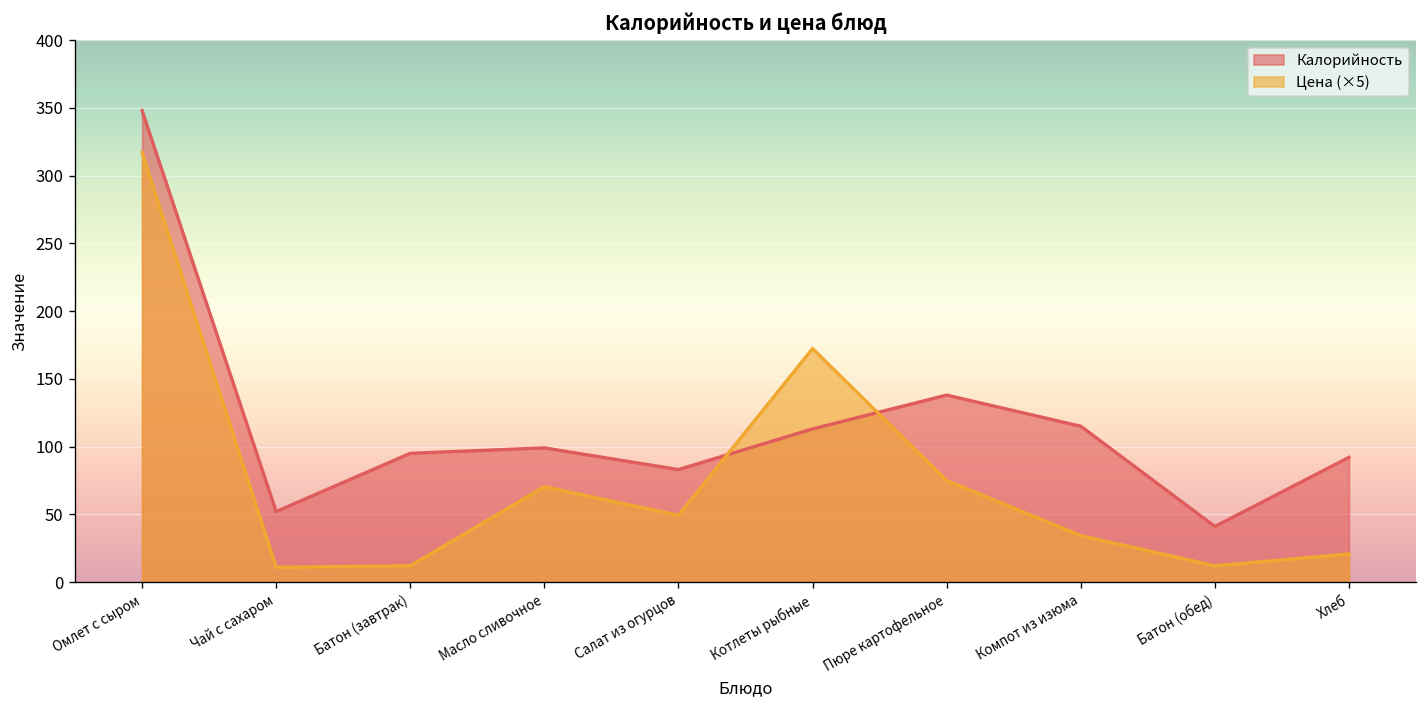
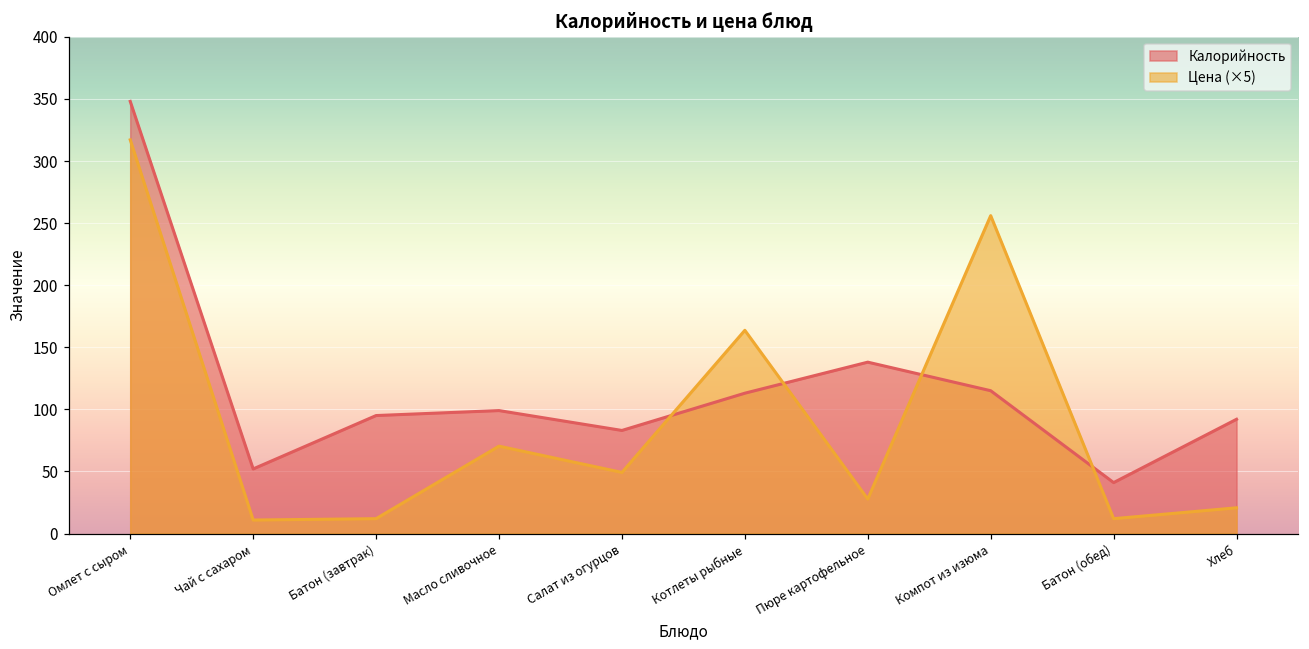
Цена (×5), Котлеты рыбные: 172 -> 164
Цена (×5), Пюре картофельное: 75 -> 28
Цена (×5), Компот из изюма: 34 -> 256
